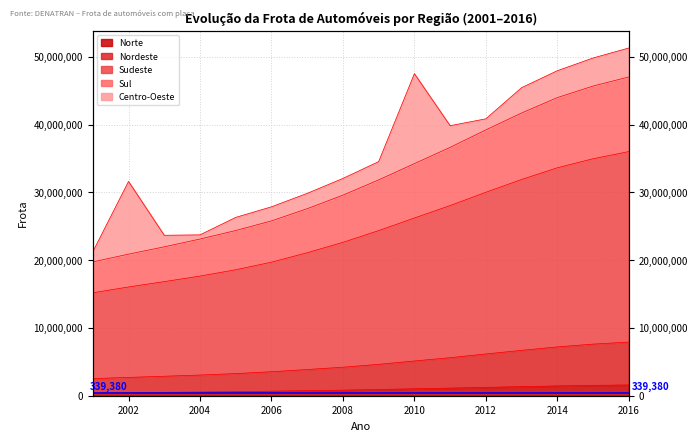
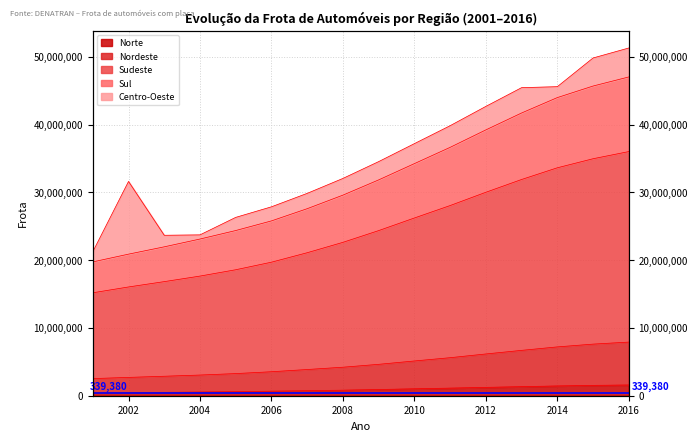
Centro-Oeste, 2010: 13,000,000 -> 3,000,000
Centro-Oeste, 2012: 2,000,000 -> 3,000,000
Centro-Oeste, 2014: 4,000,000 -> 2,000,000
